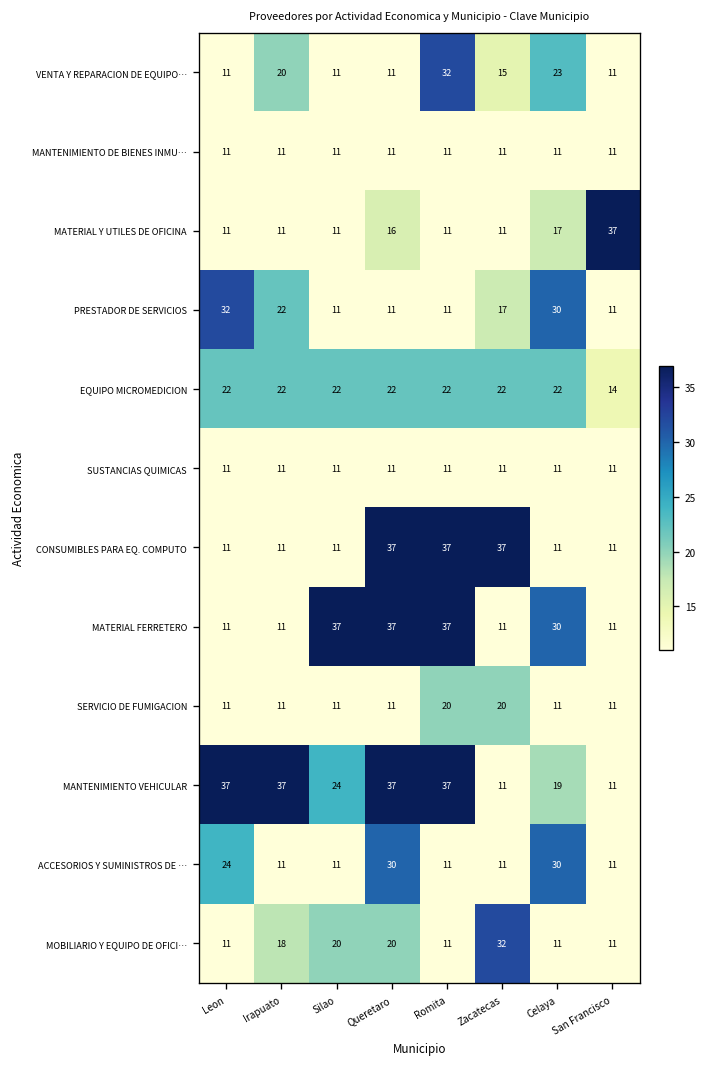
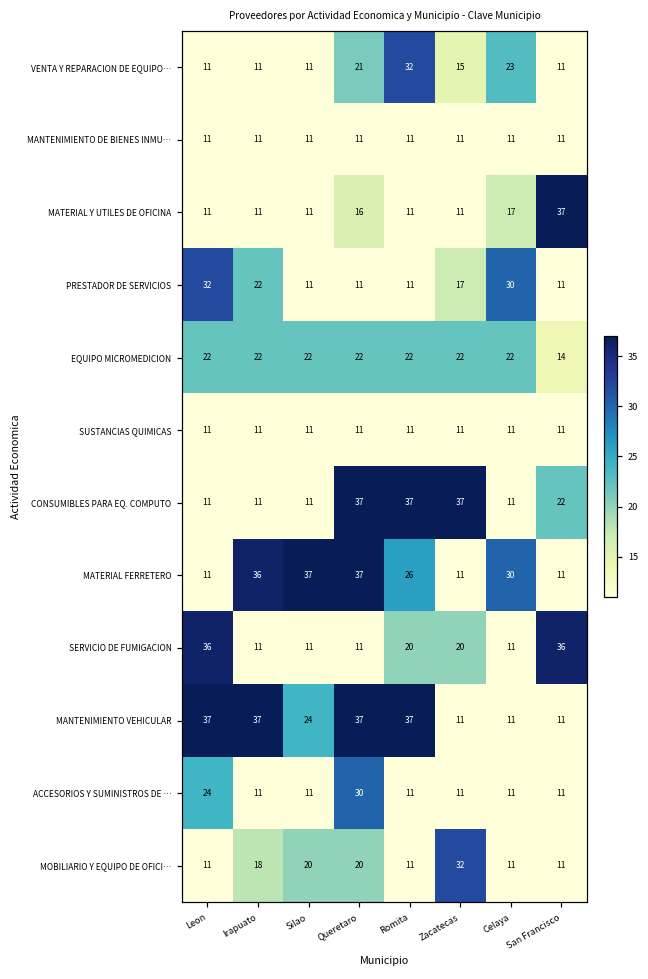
VENTA Y REPARACION DE EQUIPO…, Irapuato: 20 -> 11
VENTA Y REPARACION DE EQUIPO…, Queretaro: 11 -> 21
CONSUMIBLES PARA EQ. COMPUTO, San Francisco: 11 -> 22
MATERIAL FERRETERO, Irapuato: 11 -> 36
MATERIAL FERRETERO, Romita: 37 -> 26
SERVICIO DE FUMIGACION, Leon: 11 -> 36
SERVICIO DE FUMIGACION, San Francisco: 11 -> 36
MANTENIMIENTO VEHICULAR, Celaya: 19 -> 11
ACCESORIOS Y SUMINISTROS DE …, Celaya: 30 -> 11
